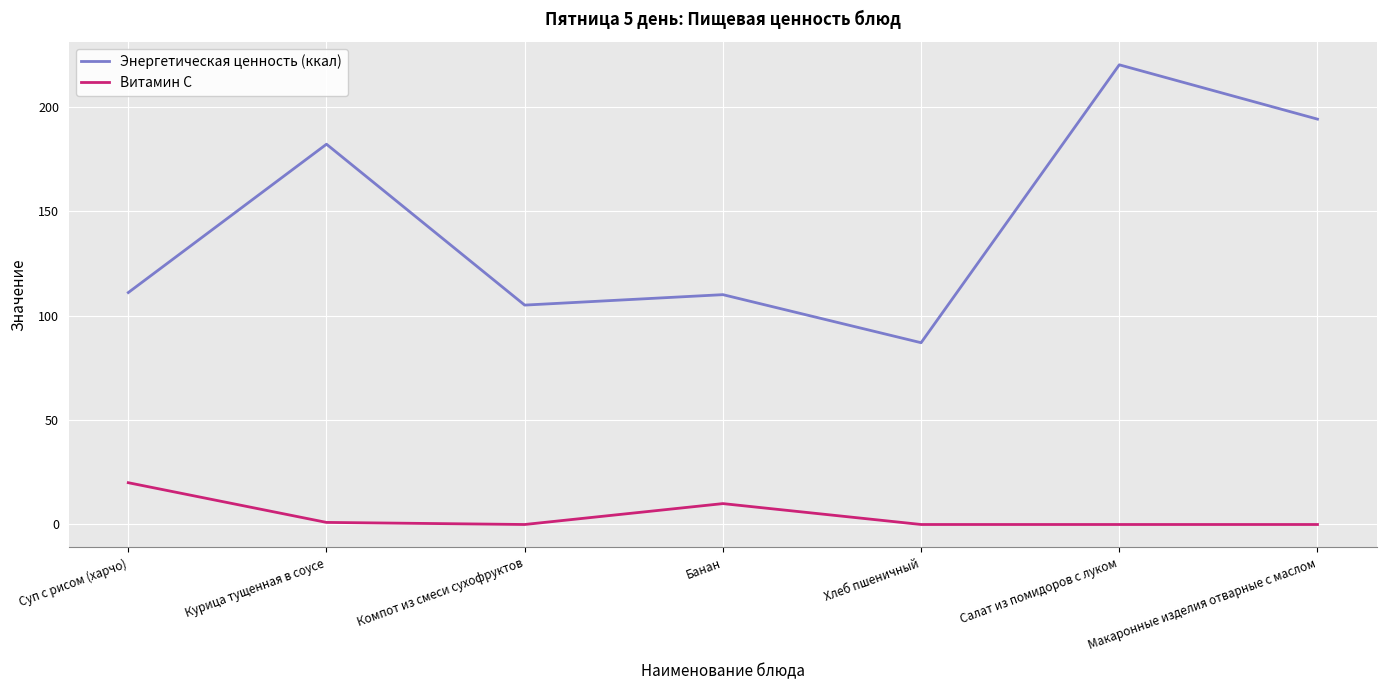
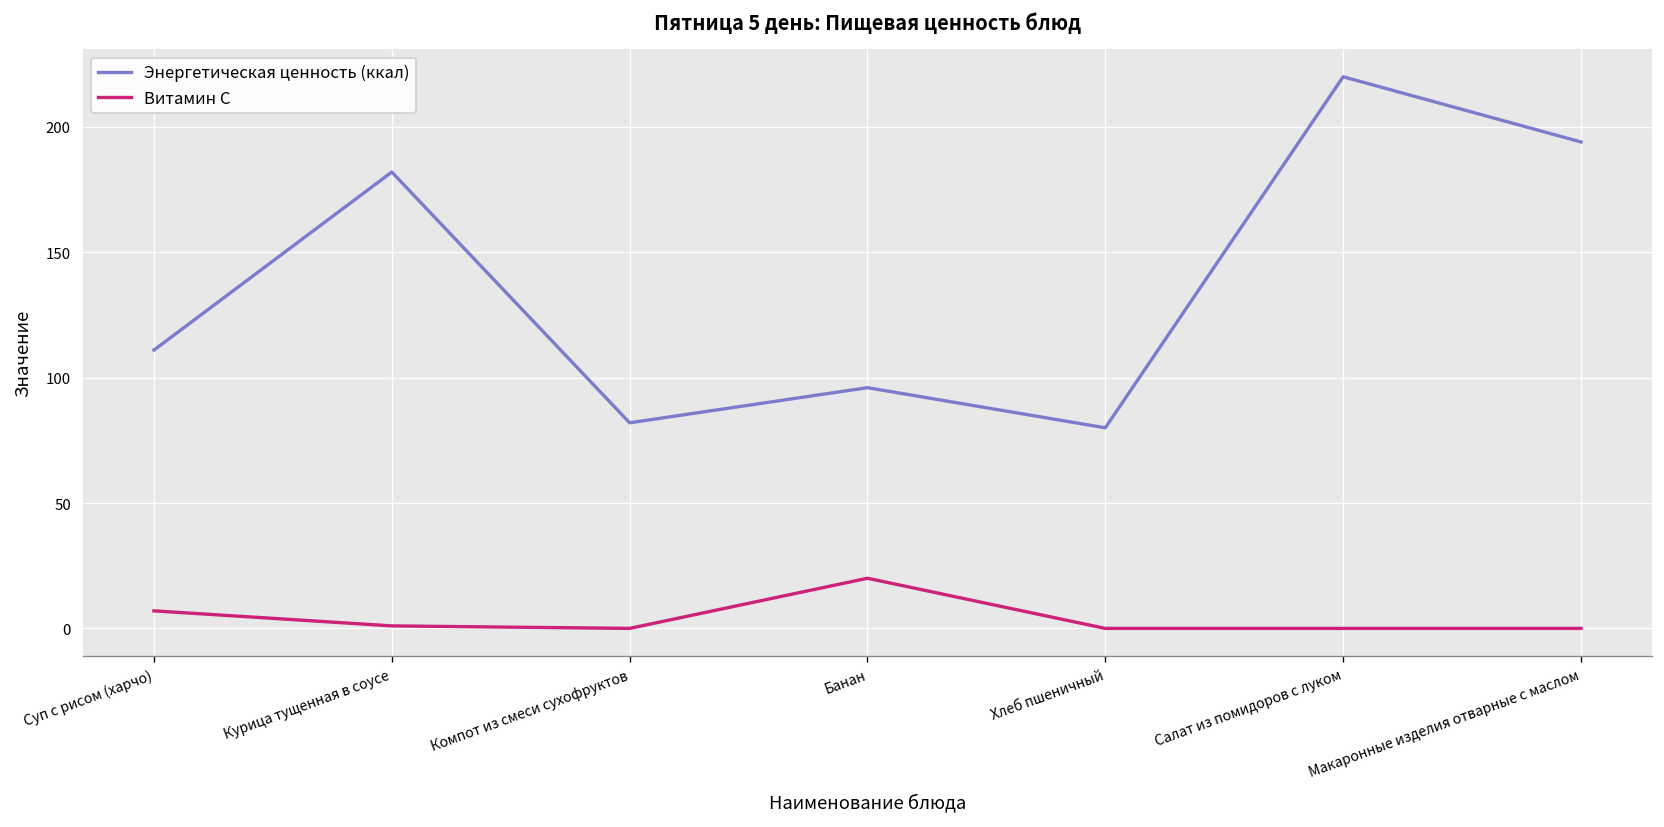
Витамин С, Суп с рисом (харчо): 20 -> 7
Энергетическая ценность (ккал), Компот из смеси сухофруктов: 105 -> 82
Энергетическая ценность (ккал), Банан: 110 -> 96
Витамин С, Банан: 10 -> 20
Энергетическая ценность (ккал), Хлеб пшеничный: 87 -> 80
